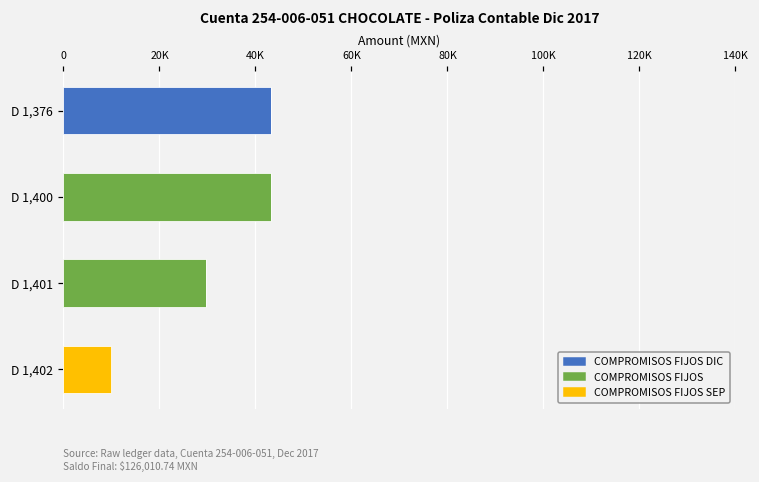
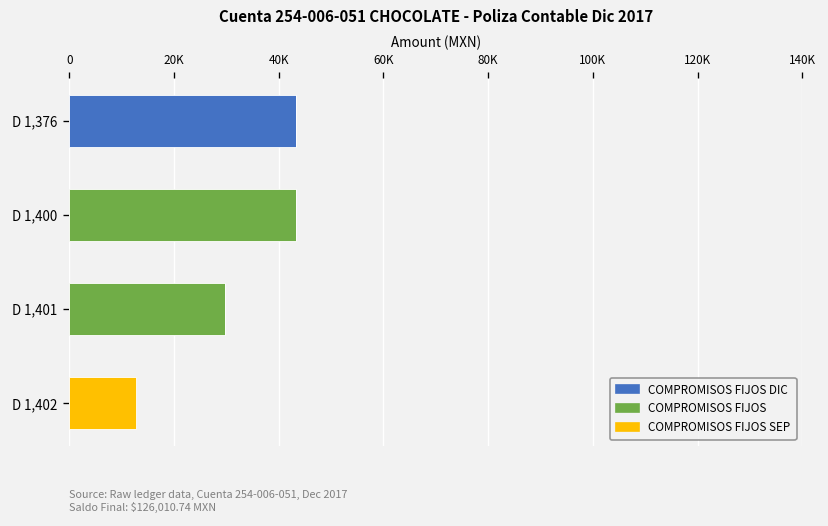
COMPROMISOS FIJOS SEP, D 1,402: 10000 -> 13000
